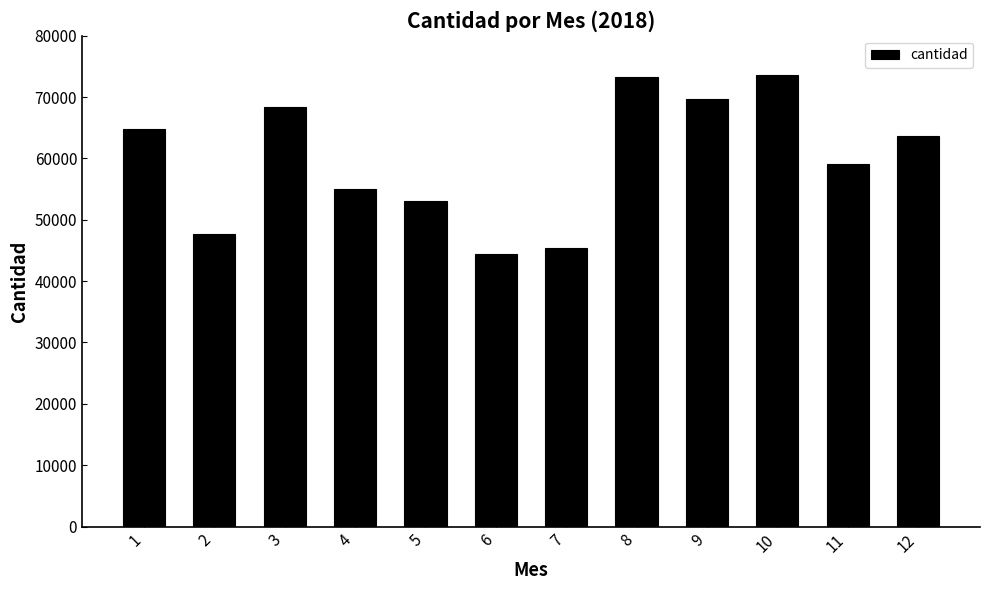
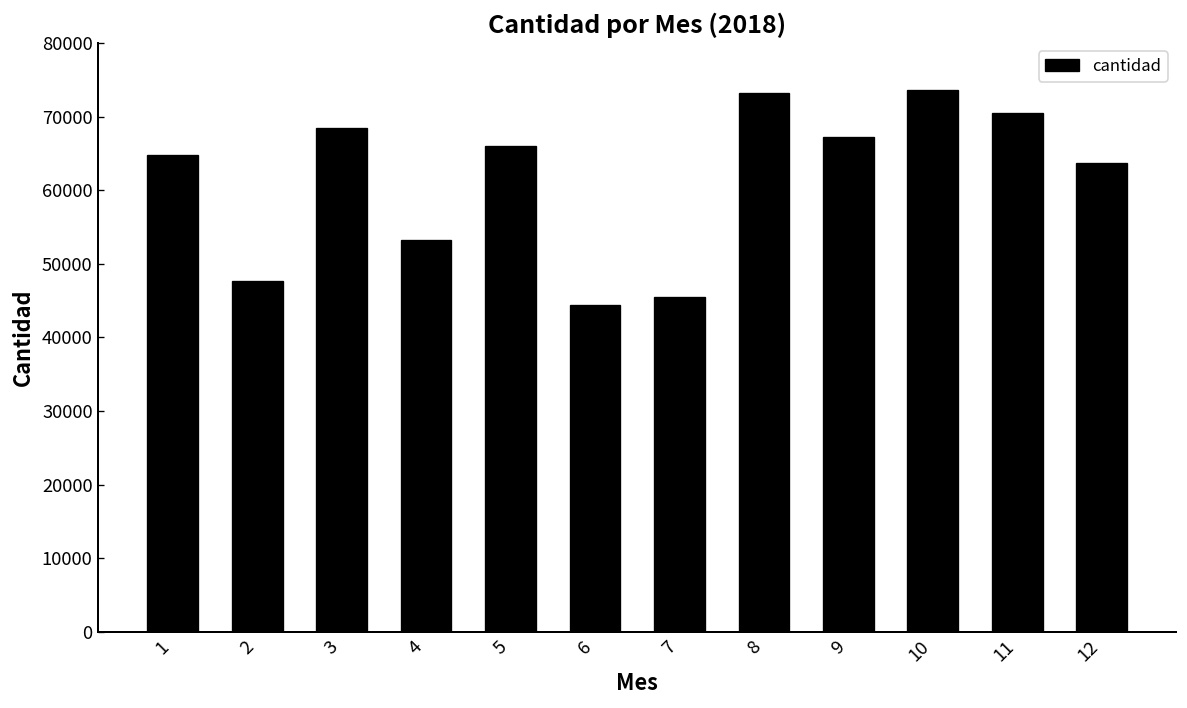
4: 55000 -> 53000
5: 53000 -> 66000
9: 70000 -> 67000
11: 59000 -> 70000
